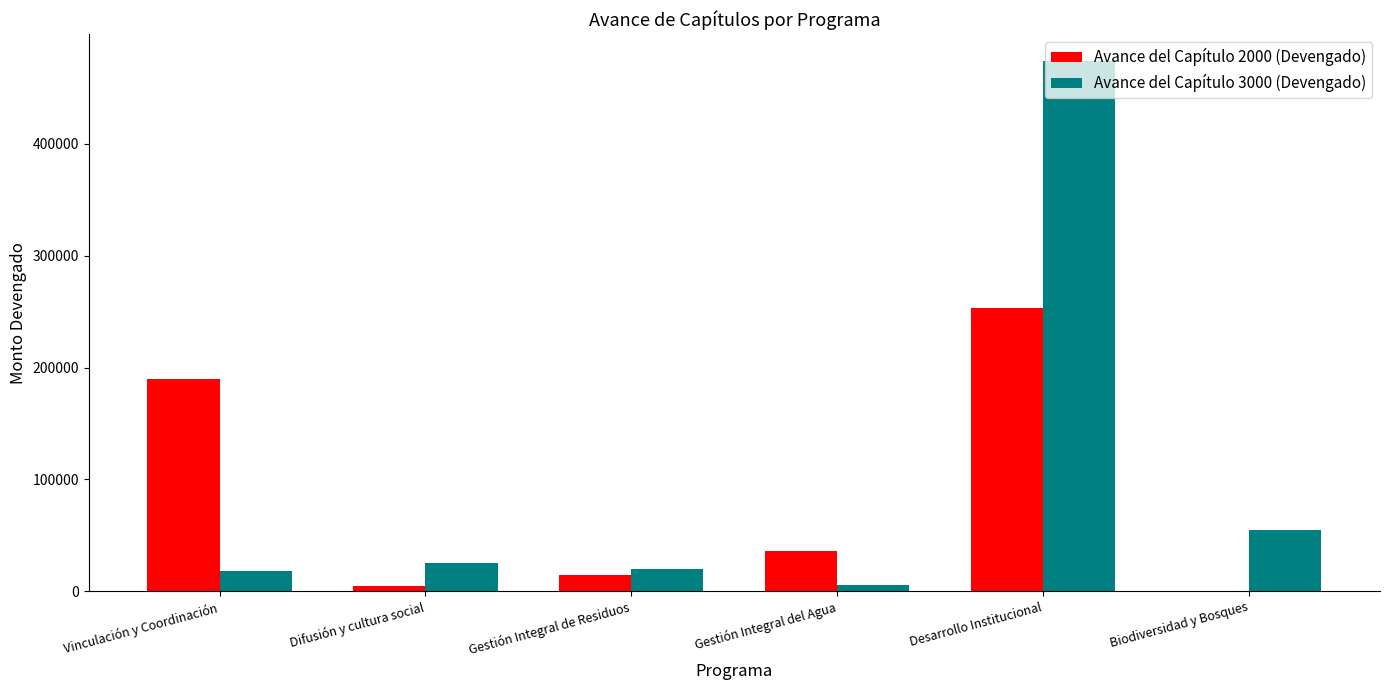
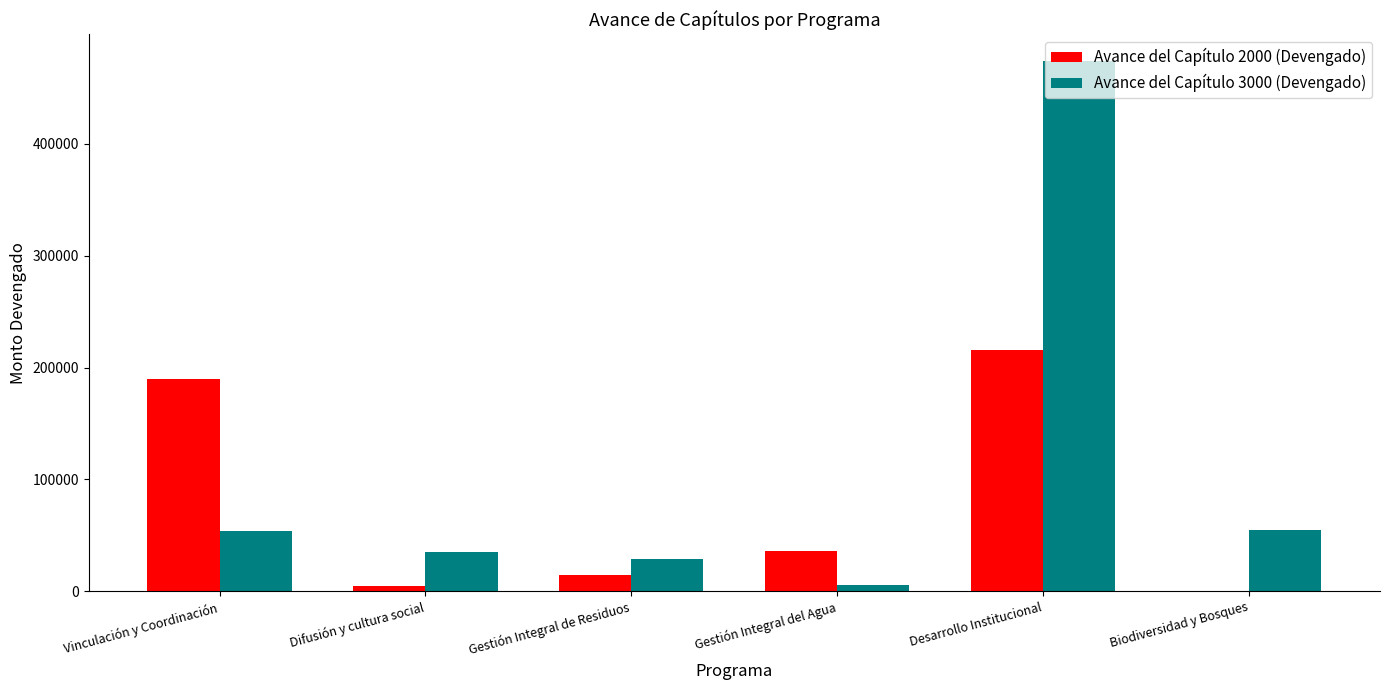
Avance del Capítulo 3000 (Devengado), Vinculación y Coordinación: 18000 -> 54000
Avance del Capítulo 3000 (Devengado), Difusión y cultura social: 26000 -> 35000
Avance del Capítulo 3000 (Devengado), Gestión Integral de Residuos: 20000 -> 29000
Avance del Capítulo 2000 (Devengado), Desarrollo Institucional: 253000 -> 216000
